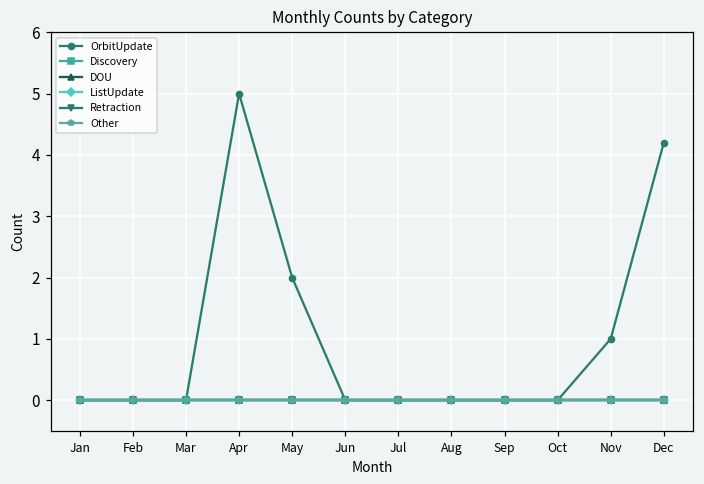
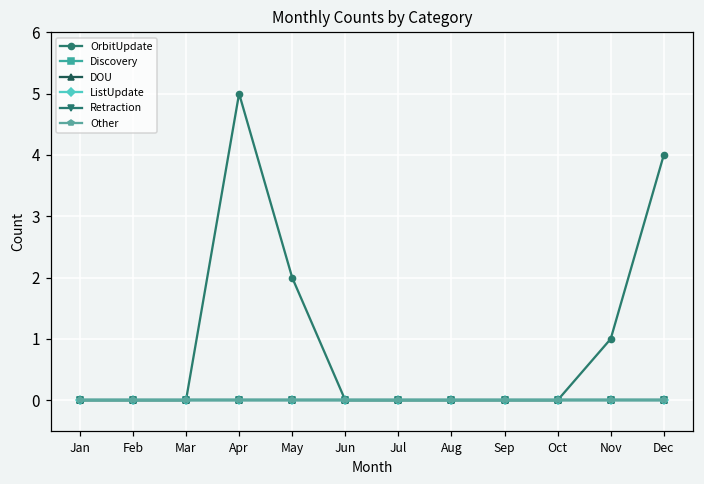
OrbitUpdate, Dec: 4.2 -> 4.0
